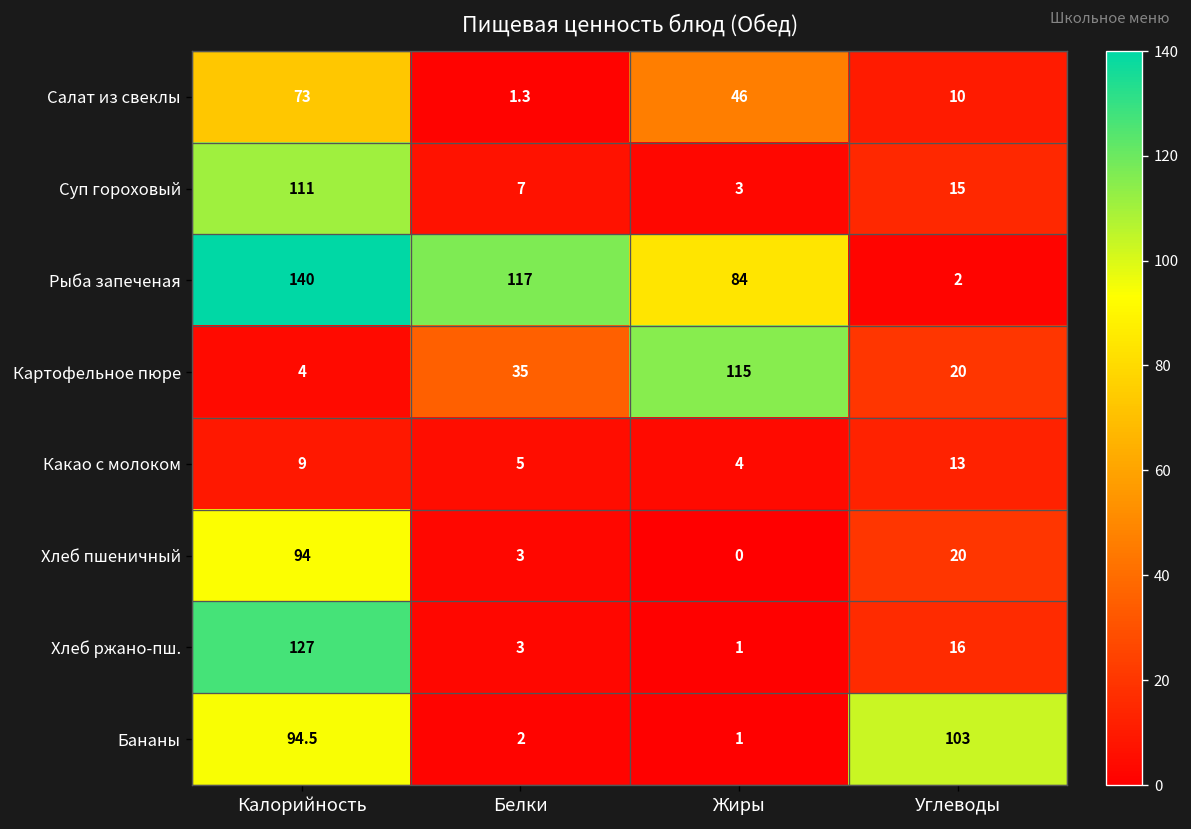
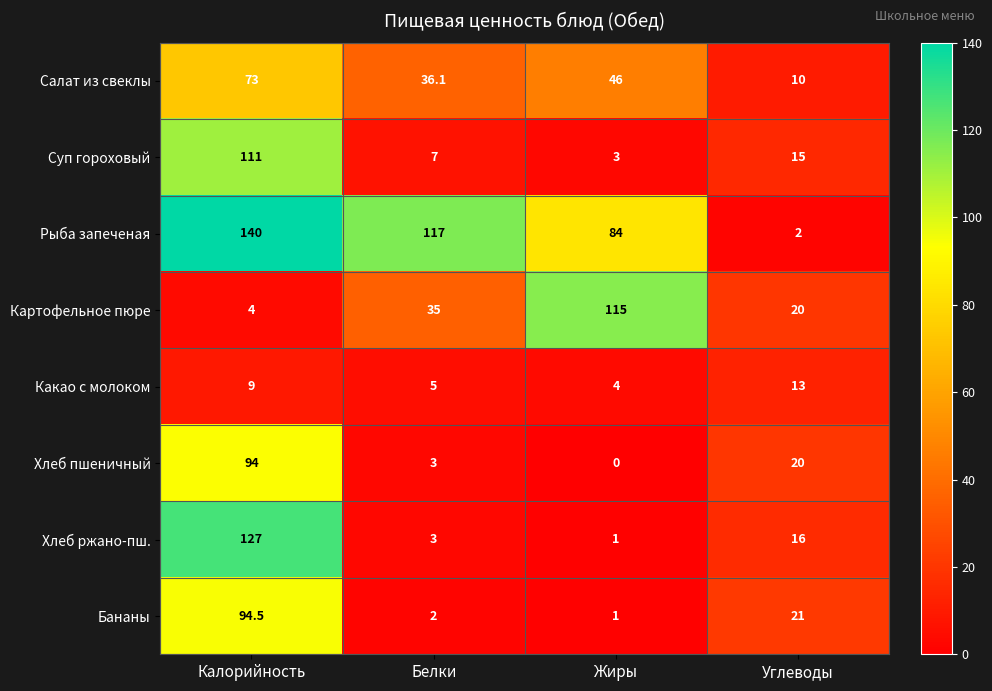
Салат из свеклы, Белки: 1.3 -> 36.1
Бананы, Углеводы: 103 -> 21
